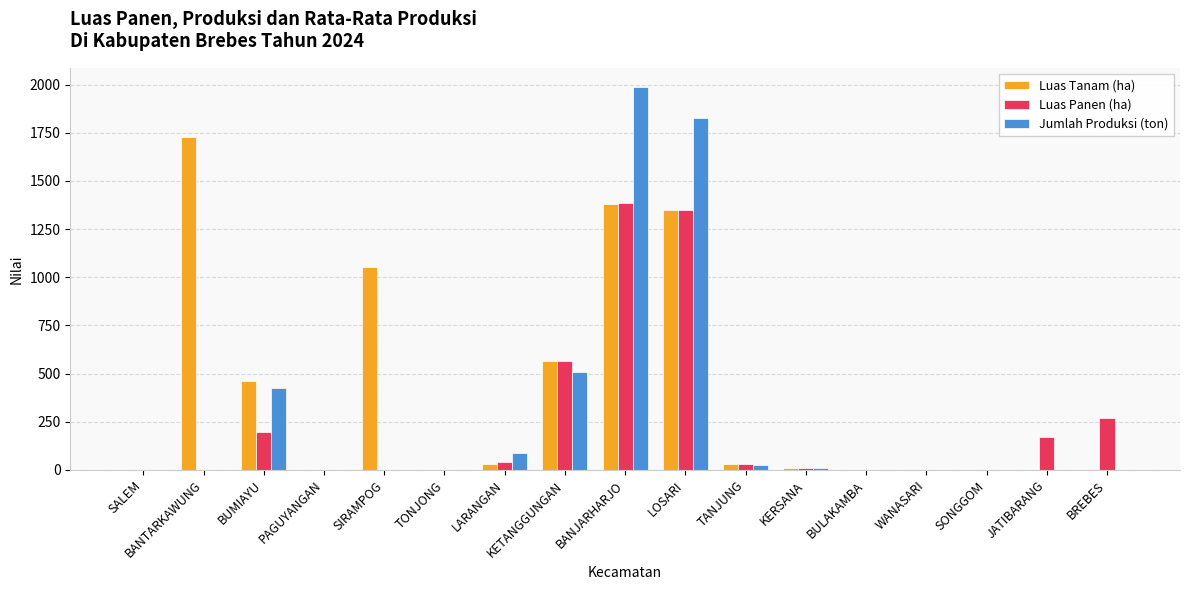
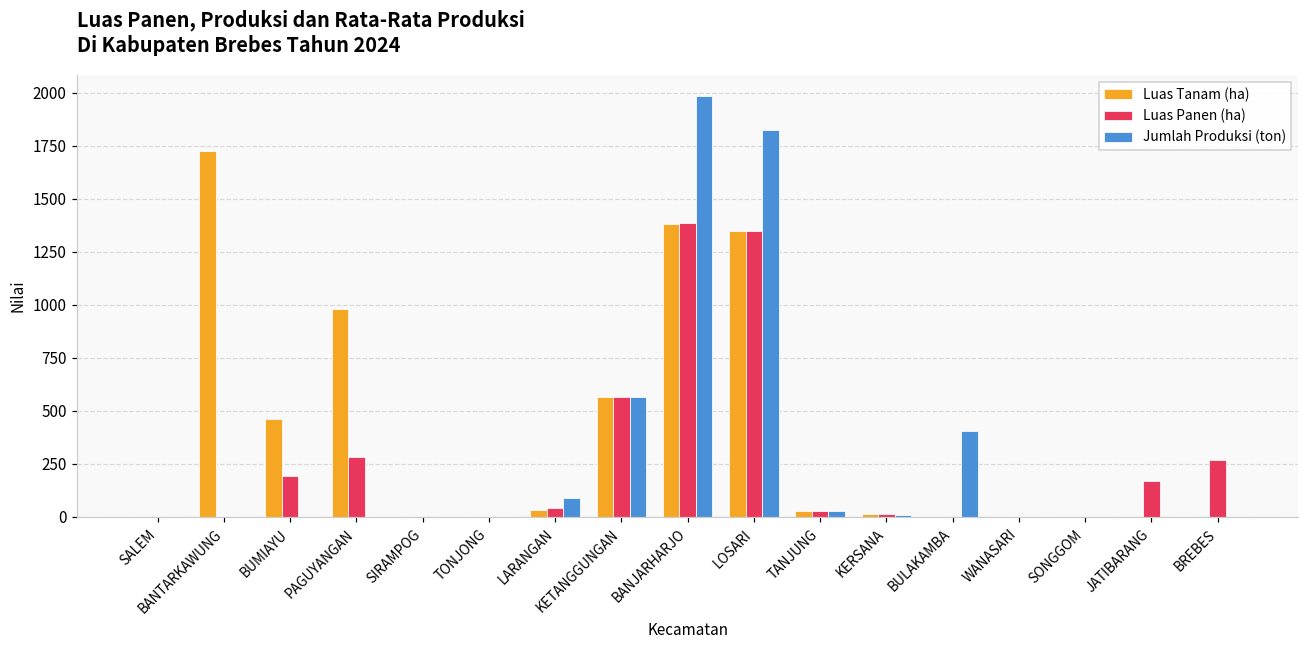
Jumlah Produksi (ton), BUMIAYU: 430 -> 0
Luas Tanam (ha), PAGUYANGAN: 0 -> 980
Luas Panen (ha), PAGUYANGAN: 0 -> 280
Luas Tanam (ha), SIRAMPOG: 1050 -> 0
Jumlah Produksi (ton), KETANGGUNGAN: 510 -> 560
Jumlah Produksi (ton), BULAKAMBA: 0 -> 400
